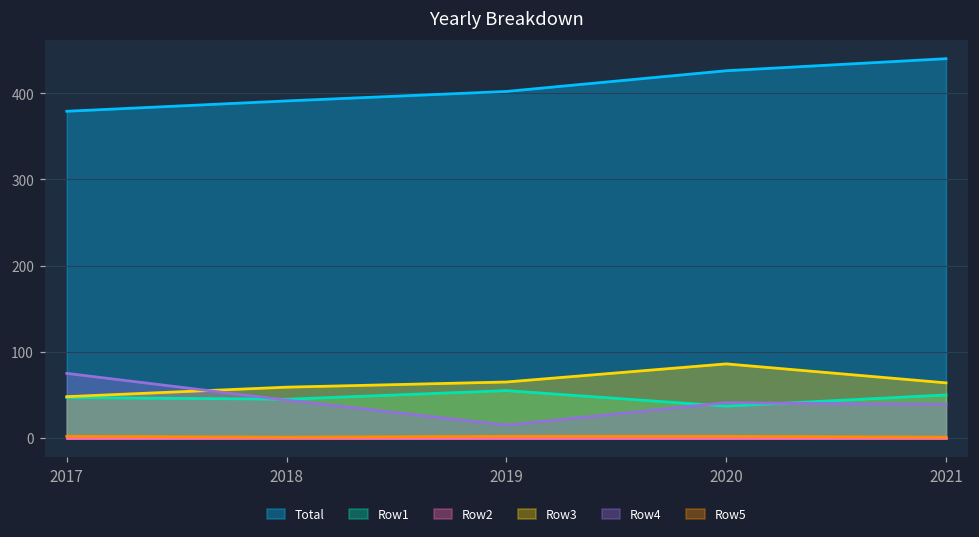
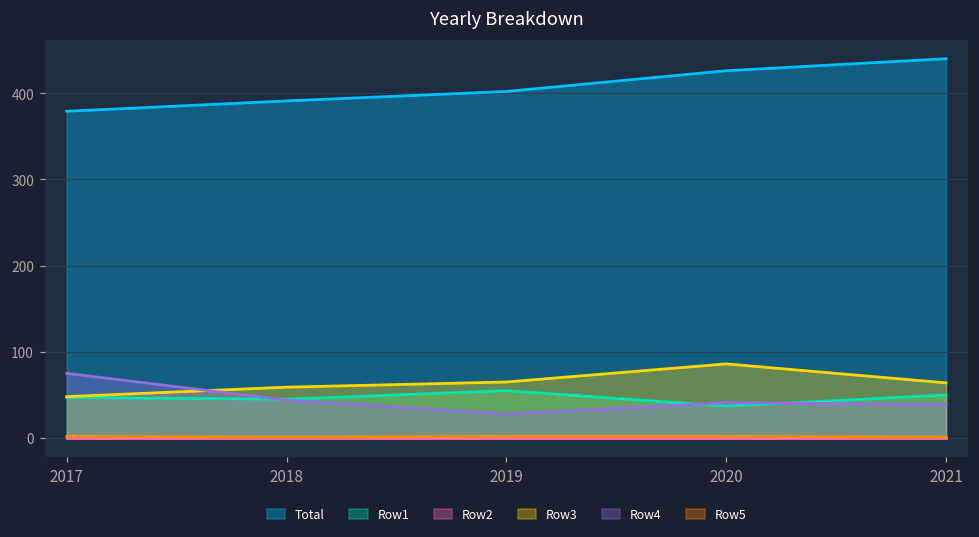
Row4, 2019: 20 -> 30
